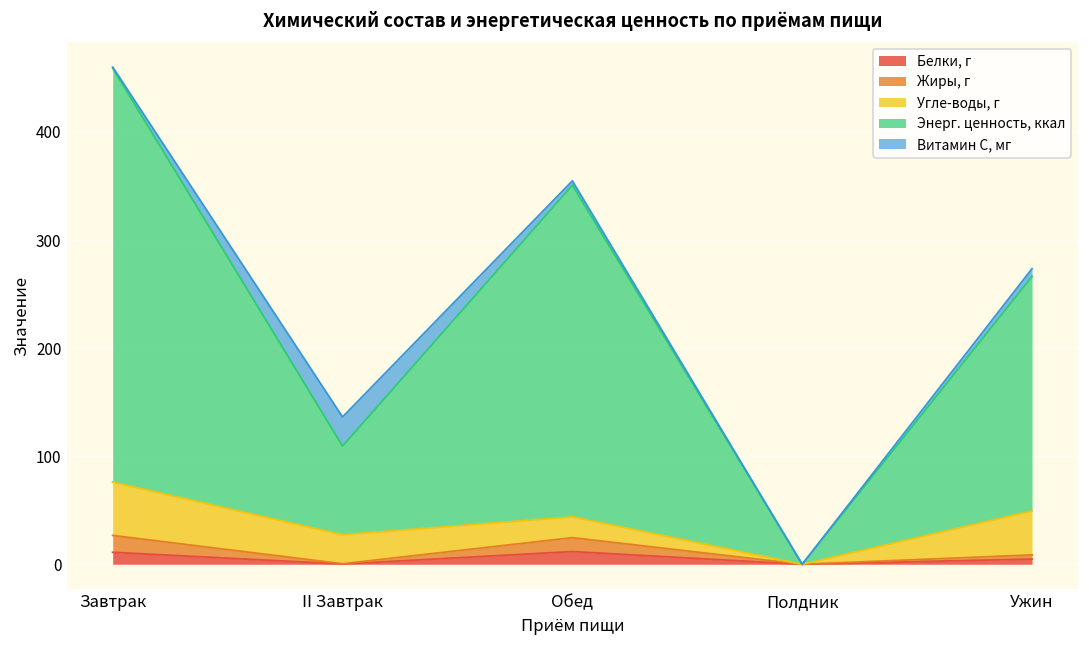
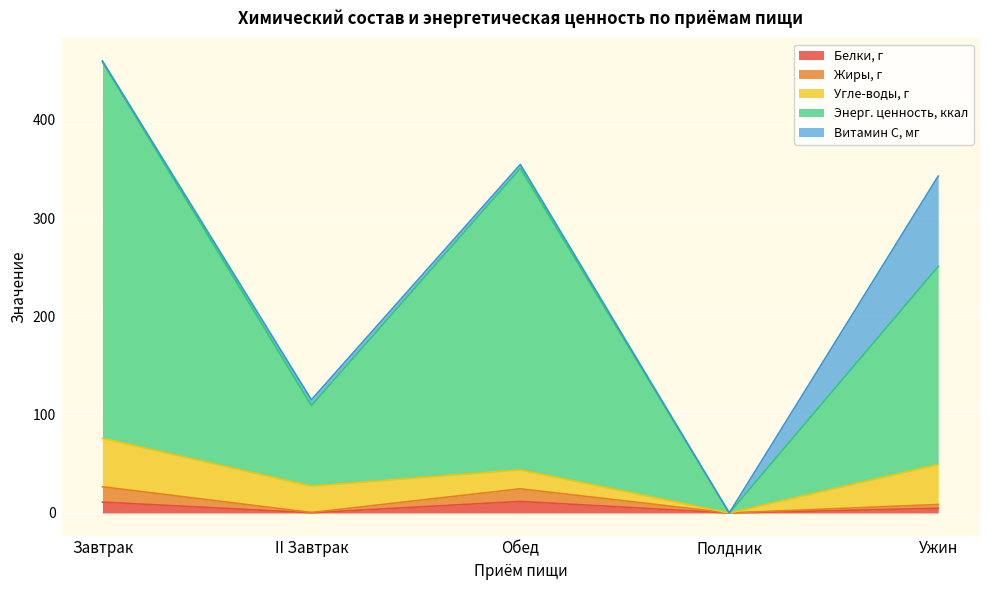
Витамин С, мг, II Завтрак: 30 -> 10
Энерг. ценность, ккал, Ужин: 220 -> 200
Витамин С, мг, Ужин: 10 -> 90
